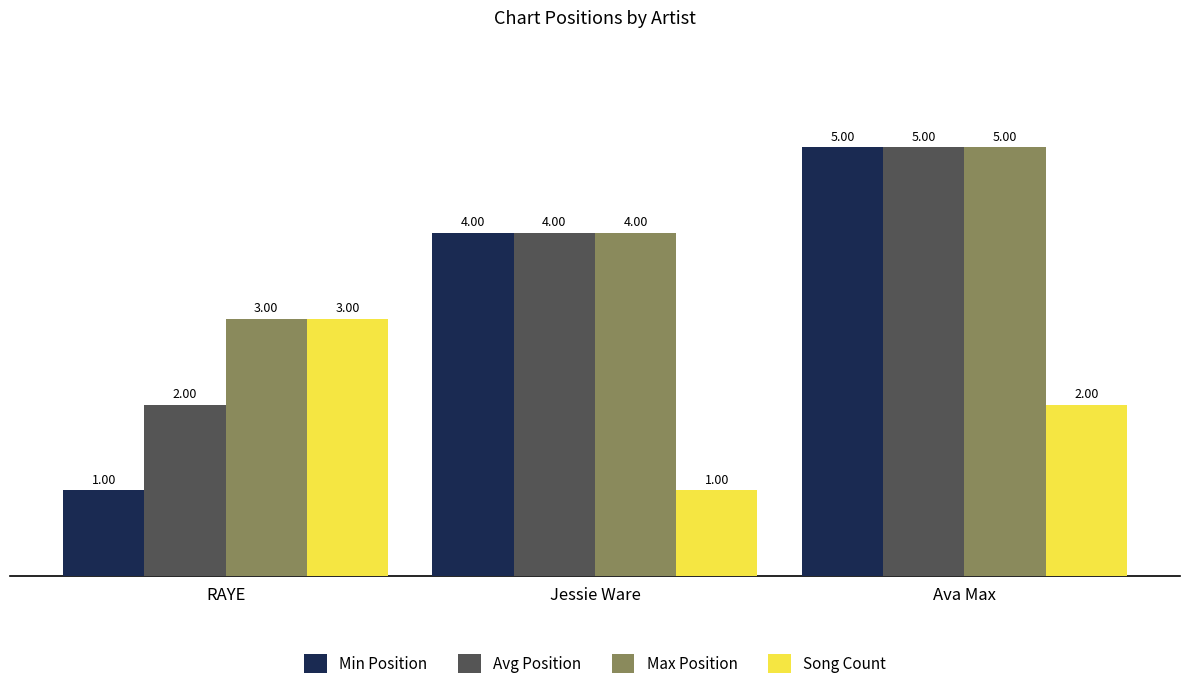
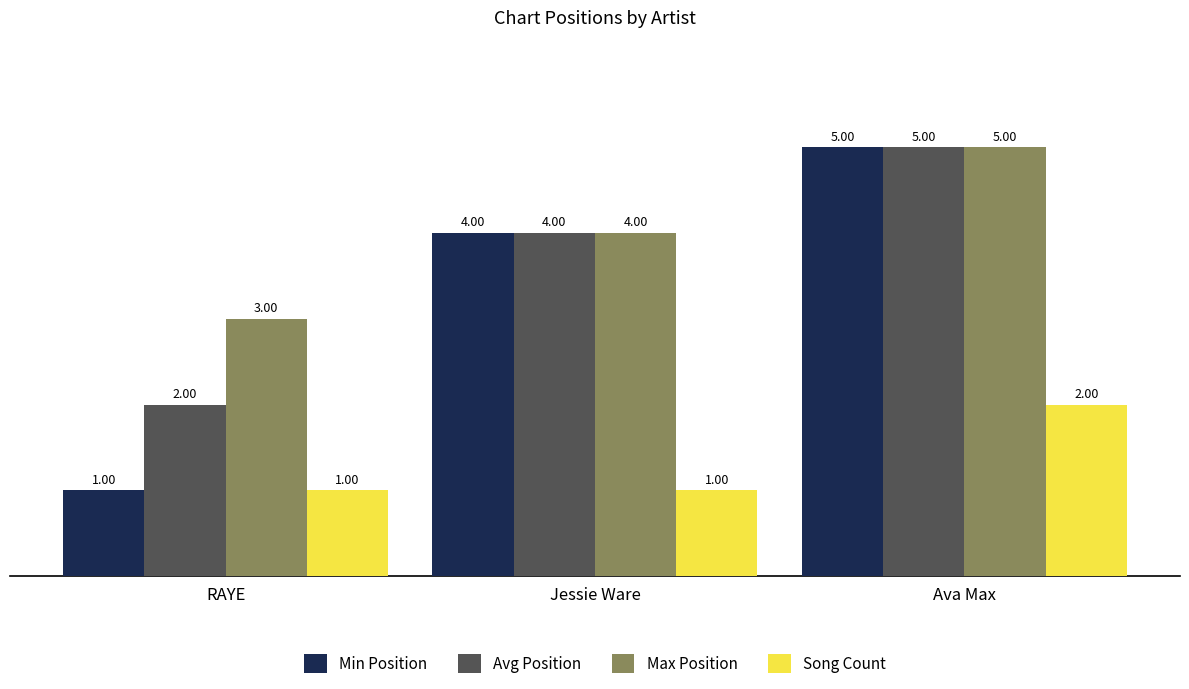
Song Count, RAYE: 3.00 -> 1.00
